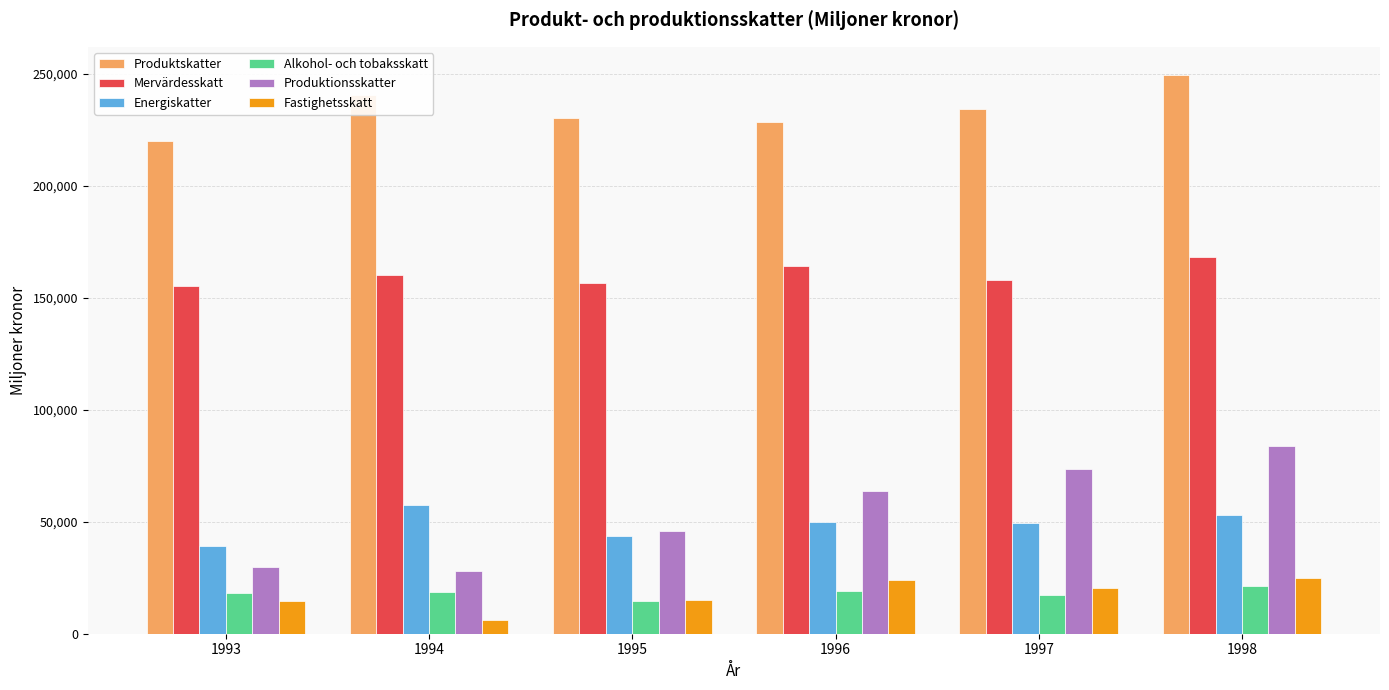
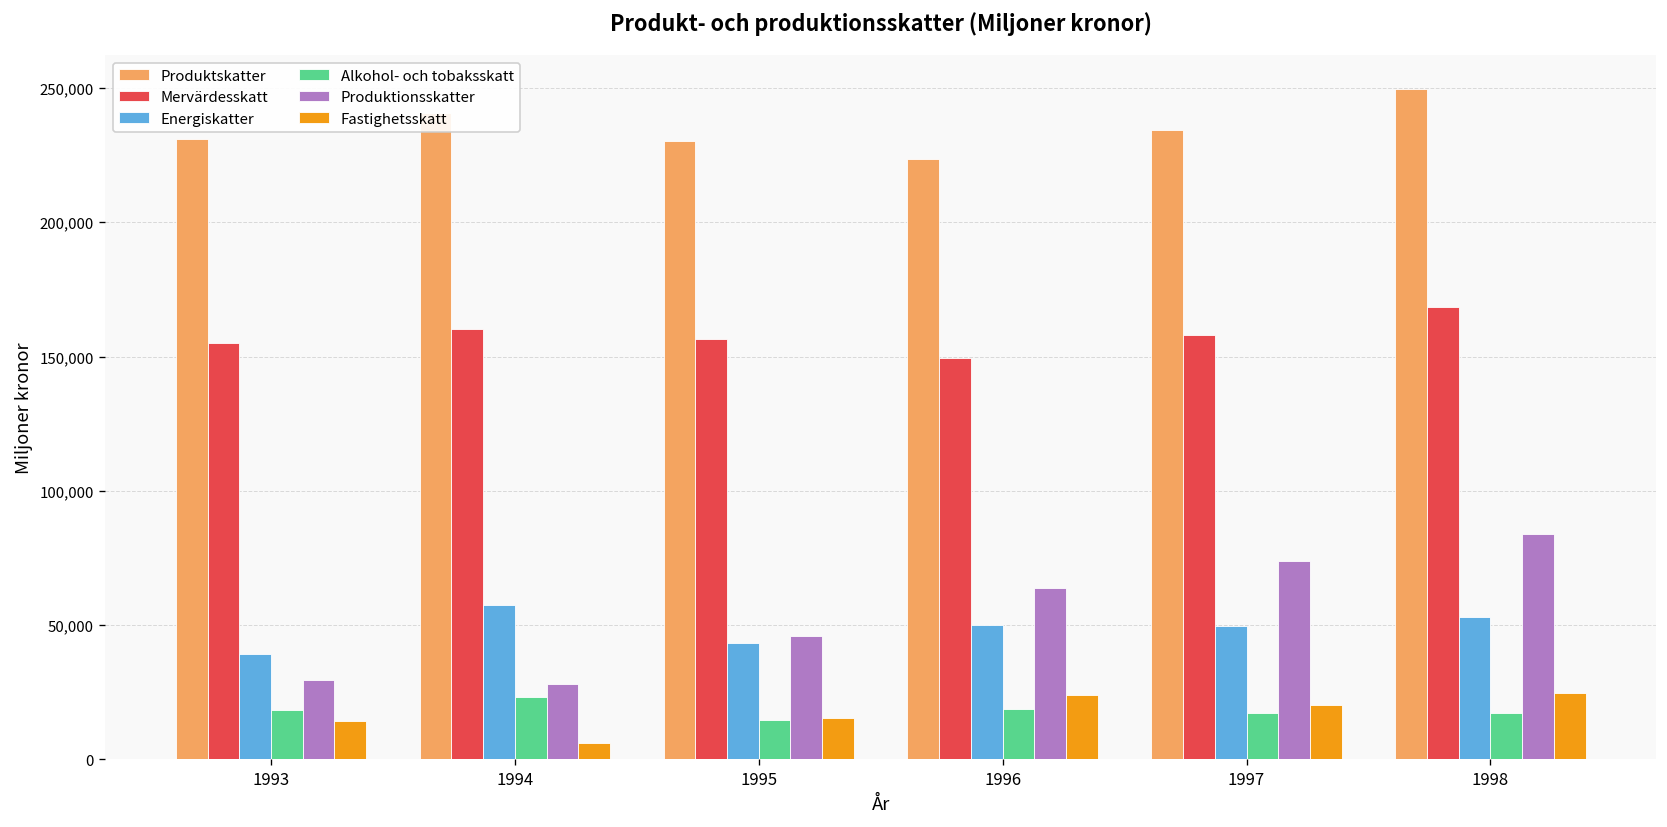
Produktskatter, 1993: 220,000 -> 231,000
Alkohol- och tobaksskatt, 1994: 19,000 -> 23,000
Produktskatter, 1996: 229,000 -> 224,000
Mervärdesskatt, 1996: 165,000 -> 149,000
Alkohol- och tobaksskatt, 1998: 21,000 -> 17,000
